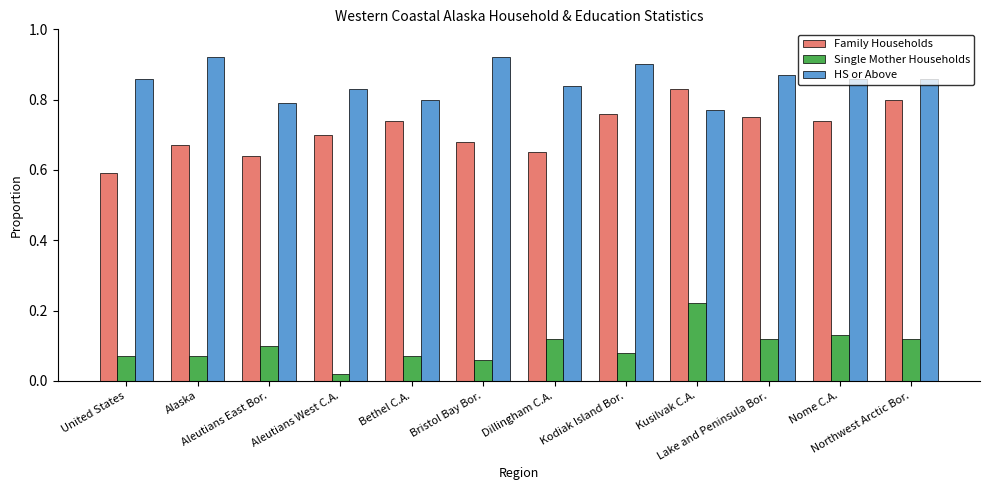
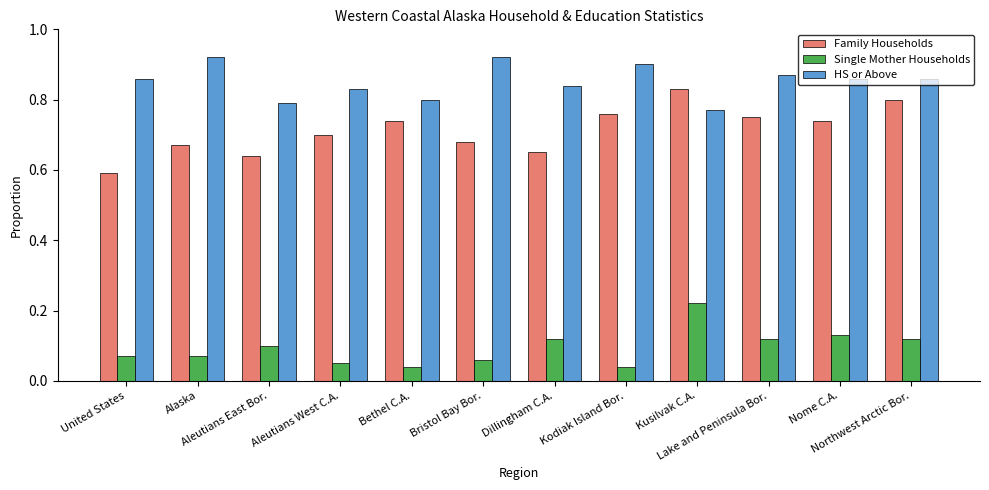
Single Mother Households, Aleutians West C.A.: 0.02 -> 0.05
Single Mother Households, Bethel C.A.: 0.07 -> 0.04
Single Mother Households, Kodiak Island Bor.: 0.08 -> 0.04
